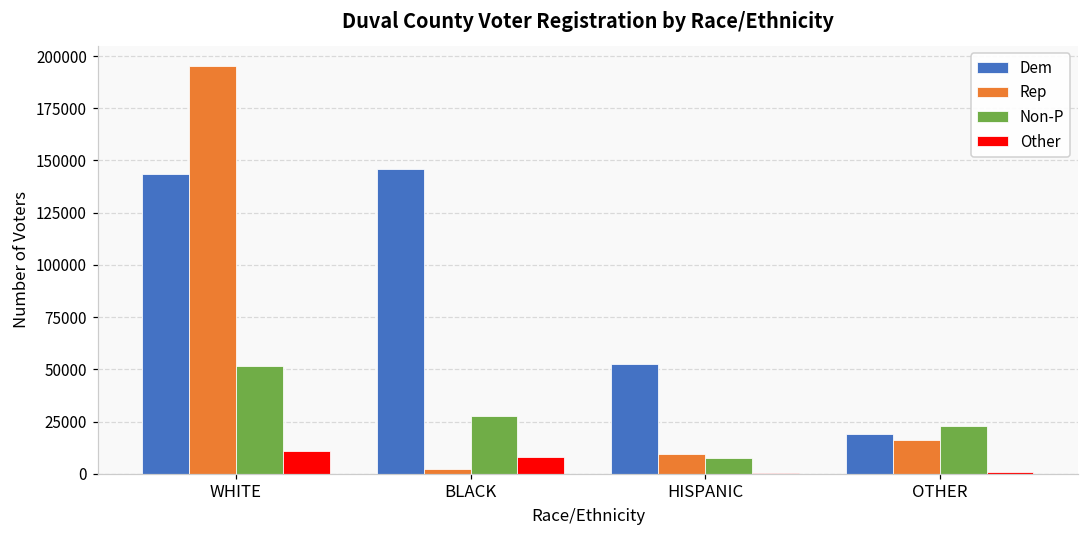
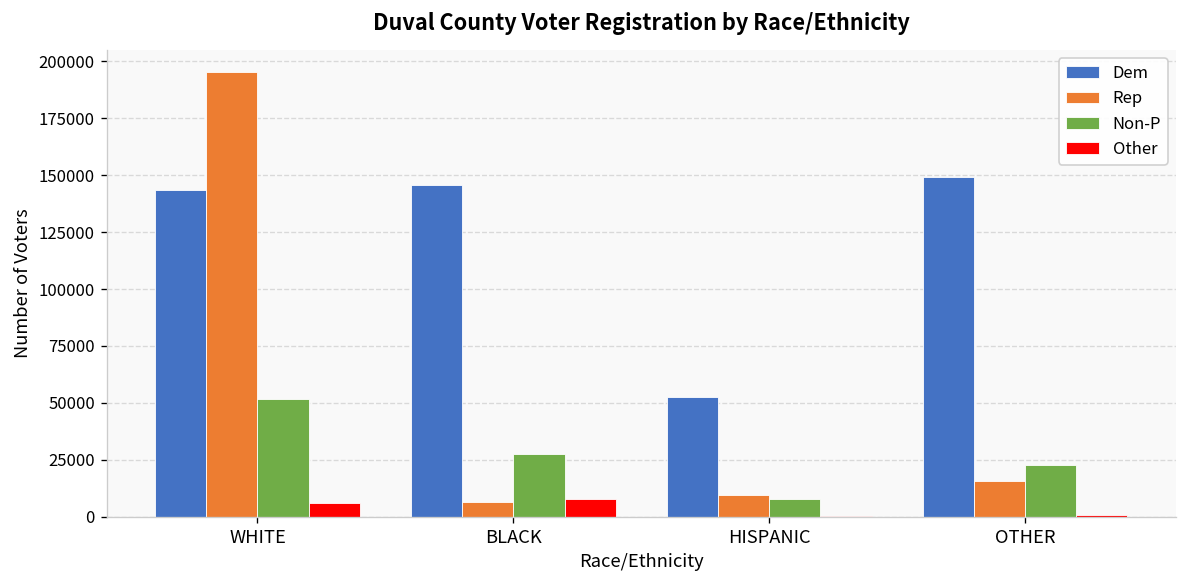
Other, WHITE: 11000 -> 6000
Rep, BLACK: 2000 -> 7000
Dem, OTHER: 19000 -> 149000
